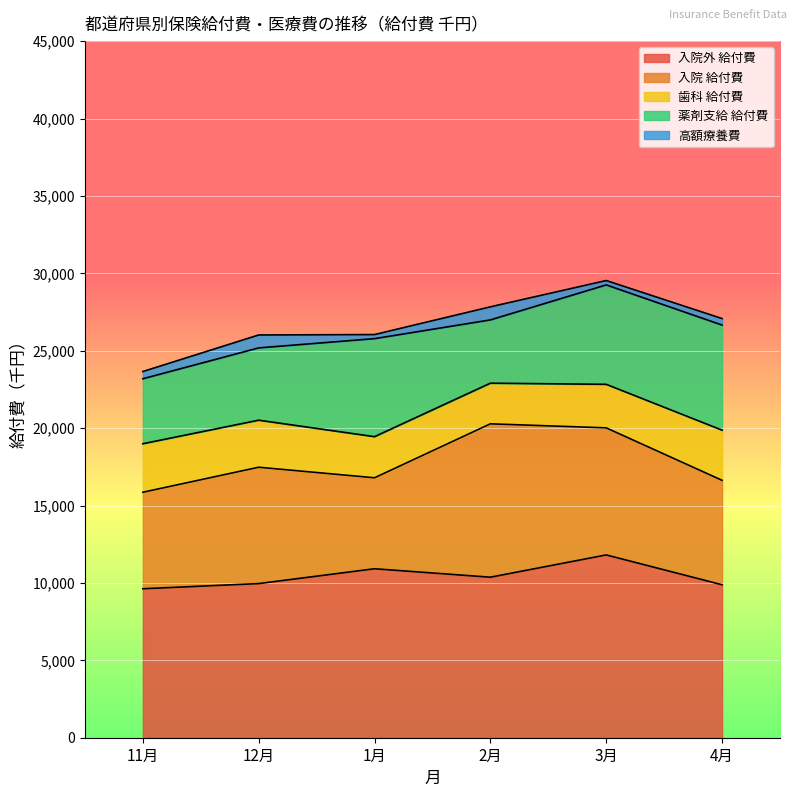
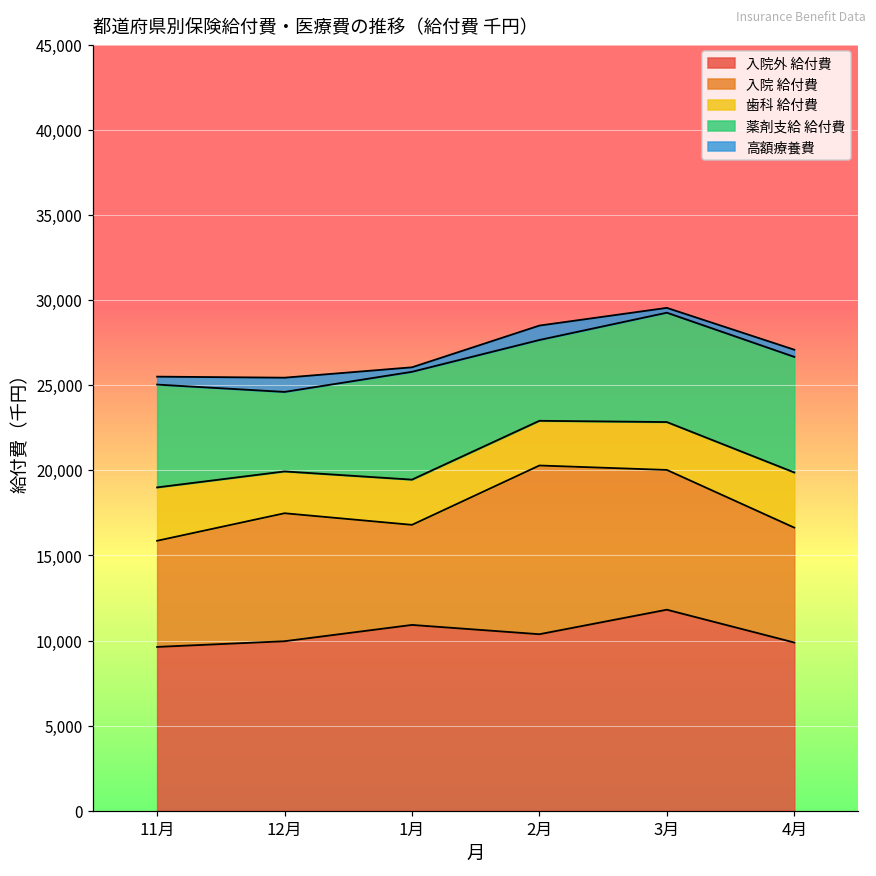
薬剤支給 給付費, 11月: 4,200 -> 6,000
歯科 給付費, 12月: 3,000 -> 2,500
薬剤支給 給付費, 2月: 4,100 -> 4,700
